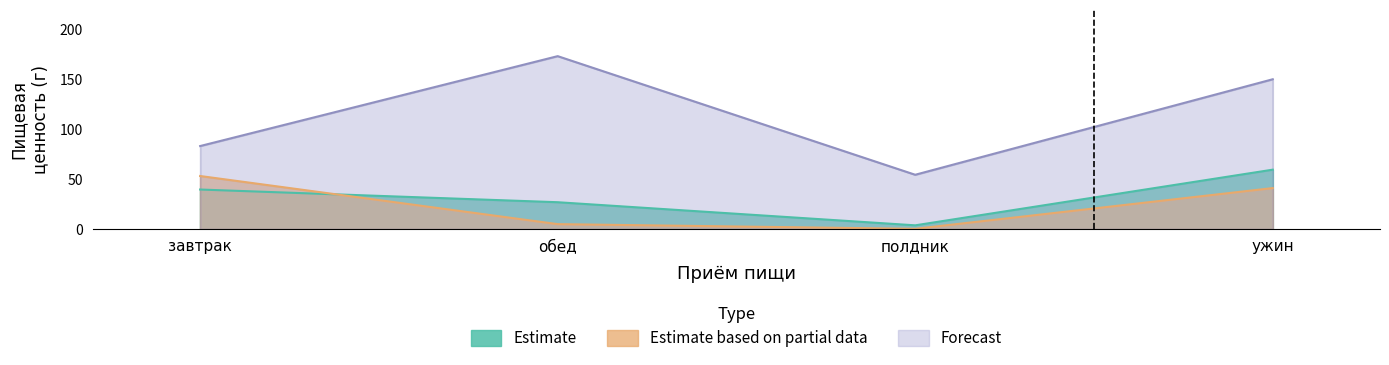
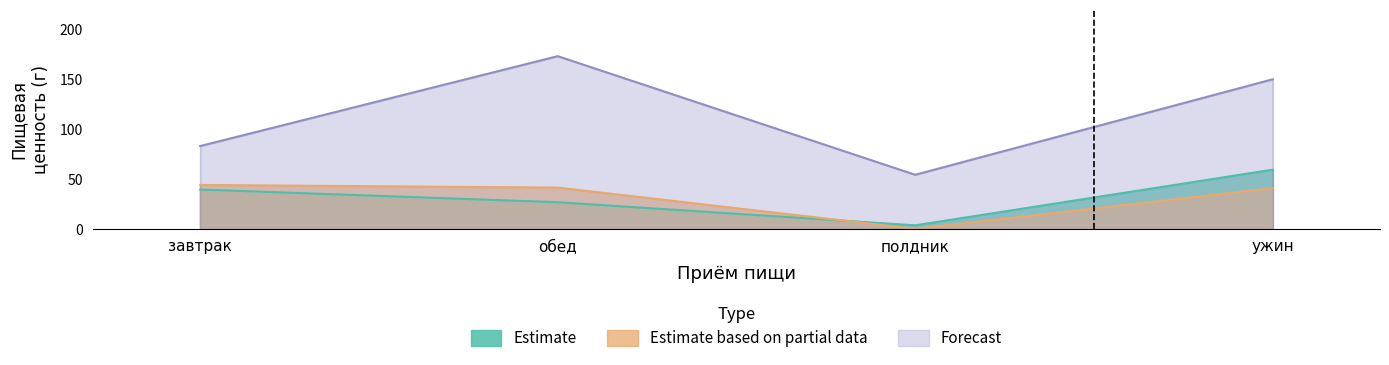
Estimate based on partial data, завтрак: 50 -> 40
Estimate based on partial data, обед: 0 -> 40
